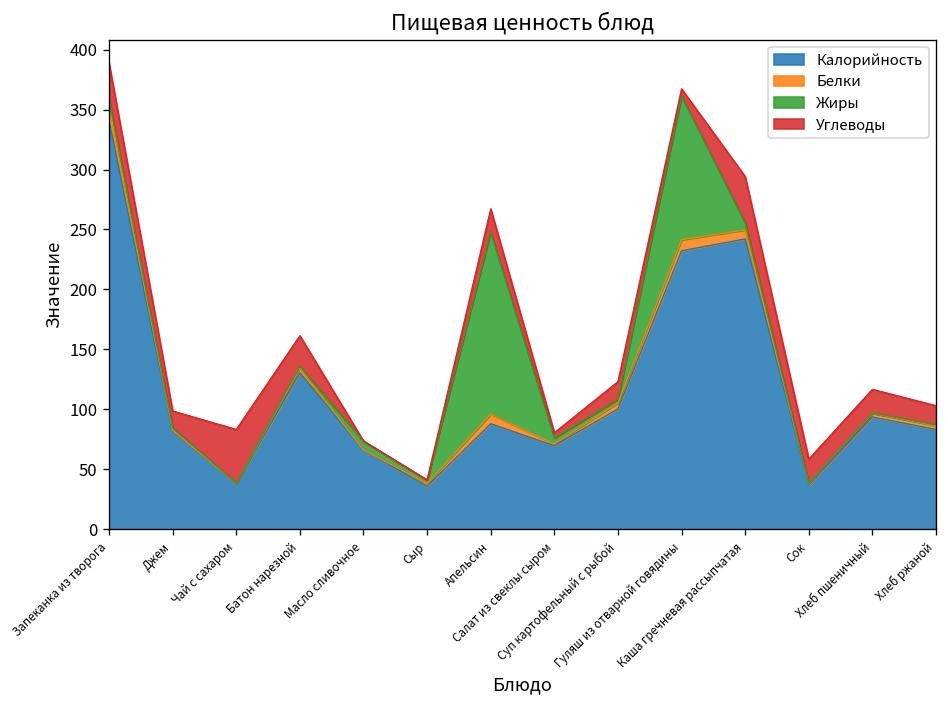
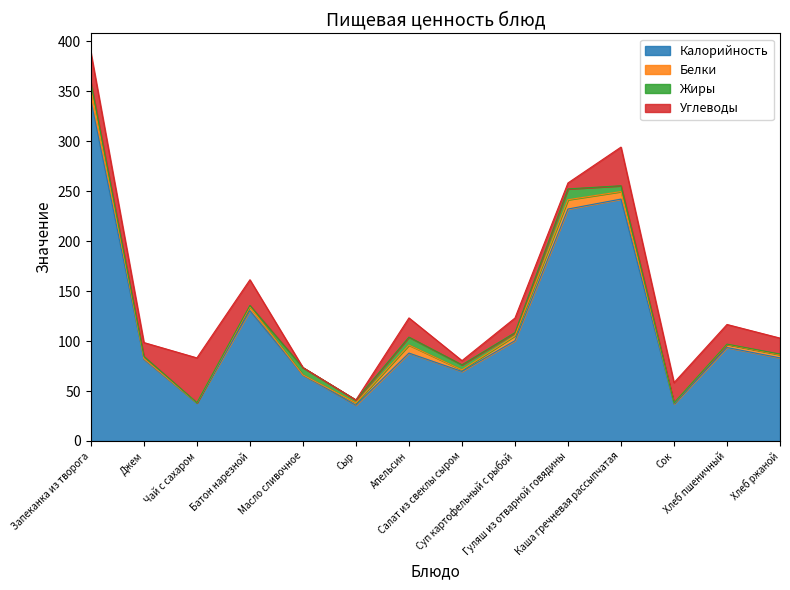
Жиры, Апельсин: 150 -> 10
Жиры, Гуляш из отварной говядины: 120 -> 10
